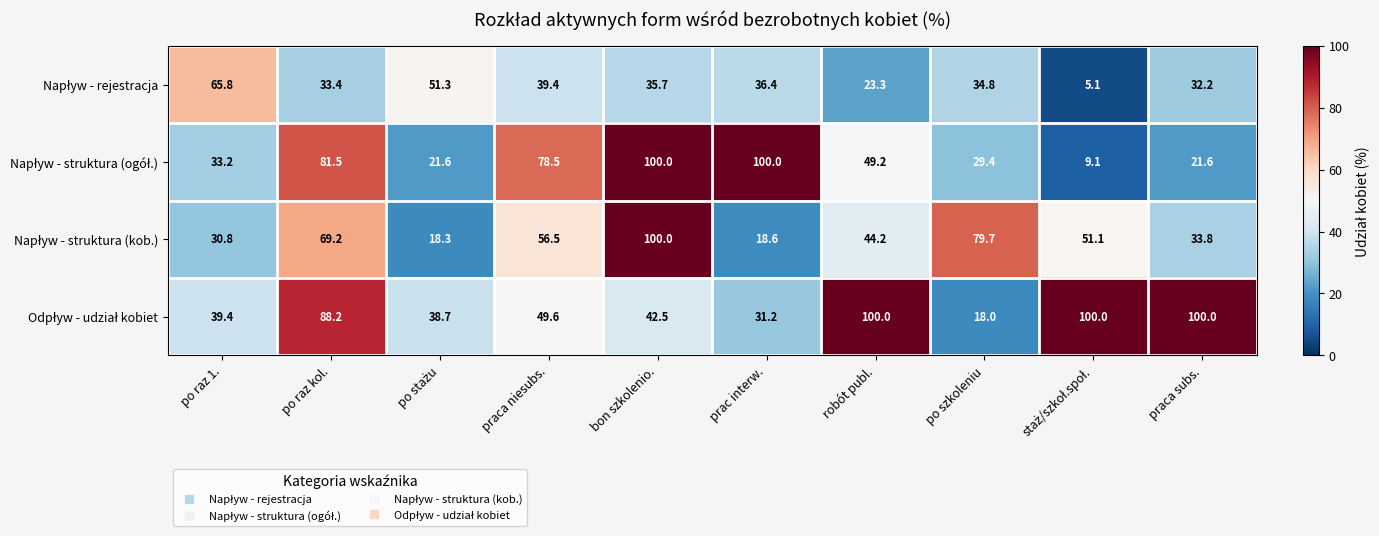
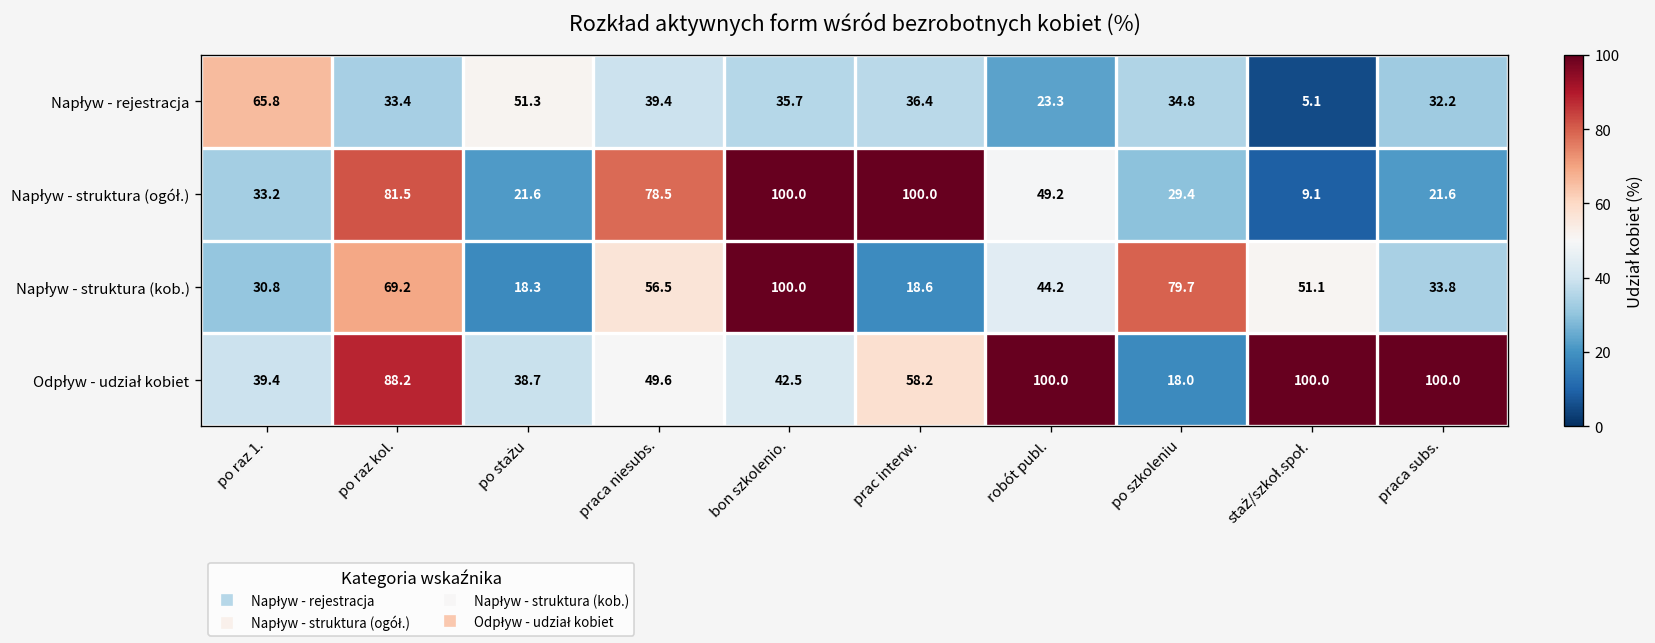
Odpływ - udział kobiet, prac interw.: 31.2 -> 58.2
